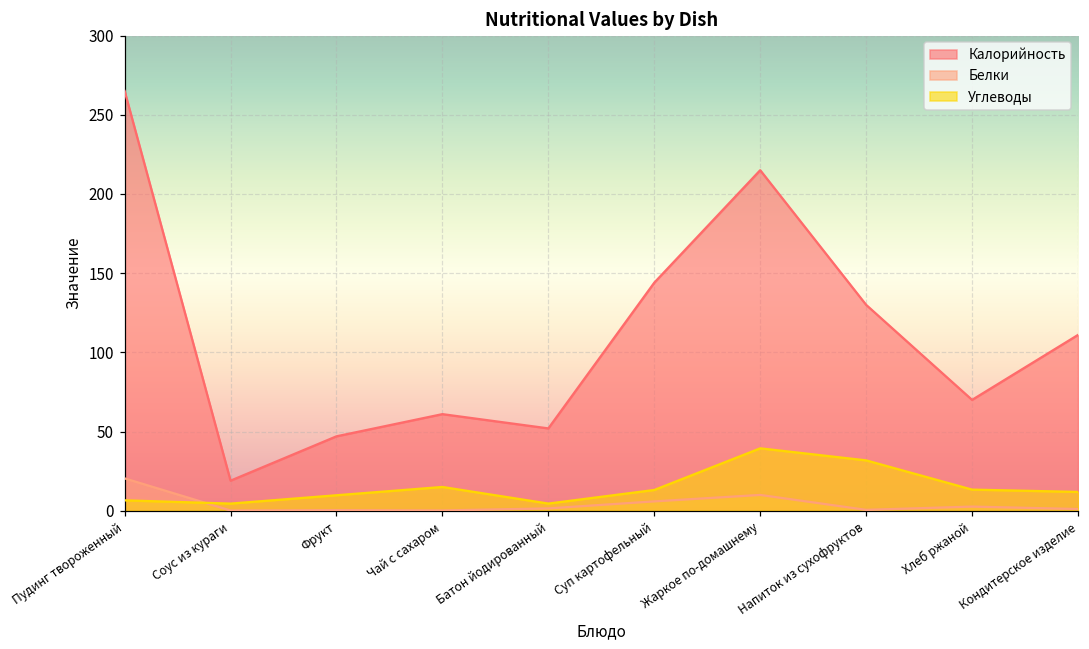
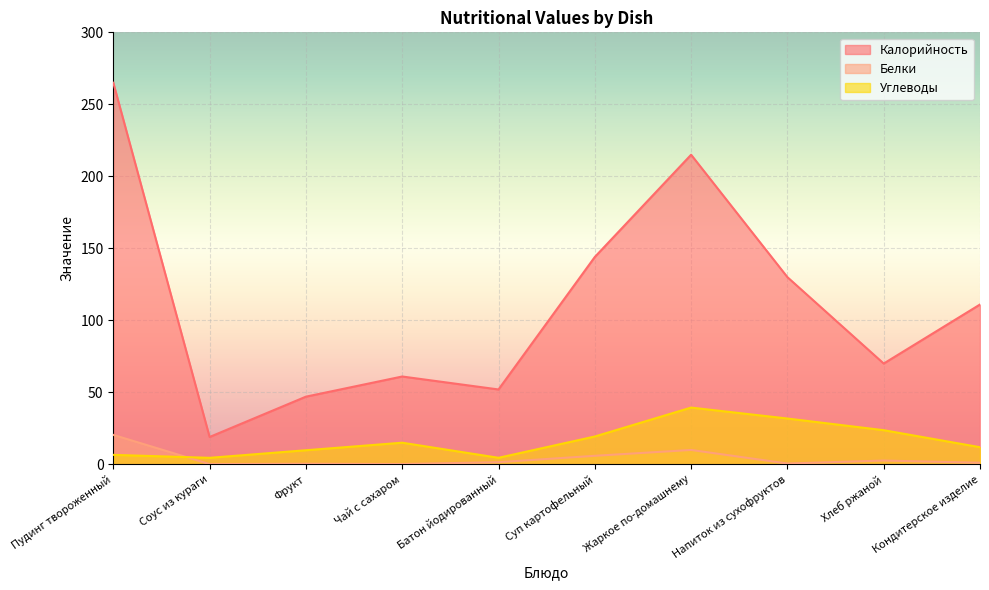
Углеводы, Суп картофельный: 13 -> 19
Углеводы, Хлеб ржаной: 13 -> 24
